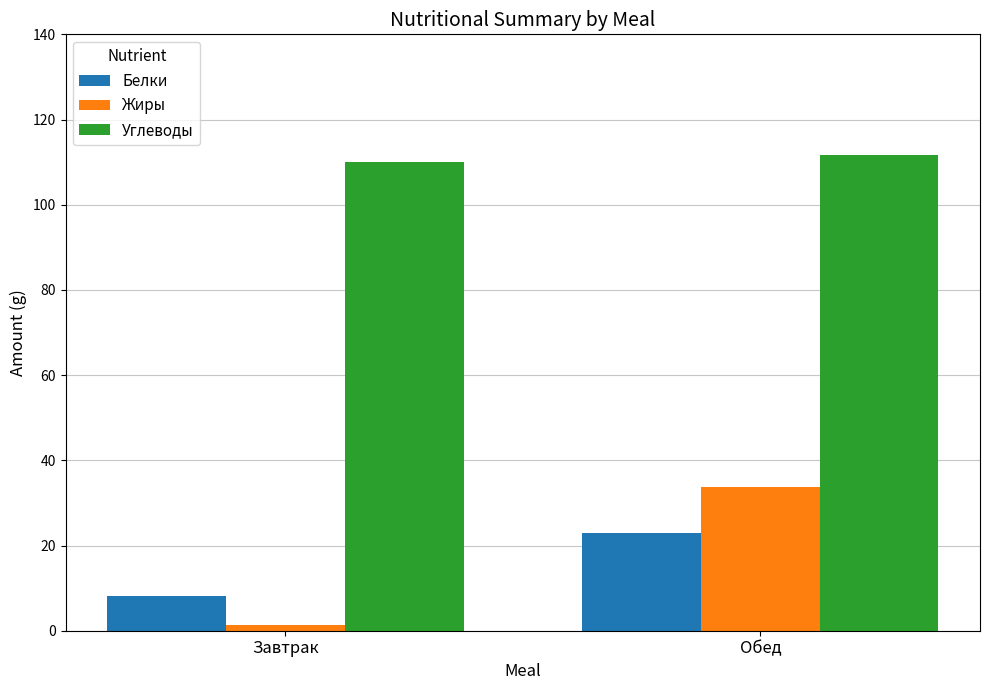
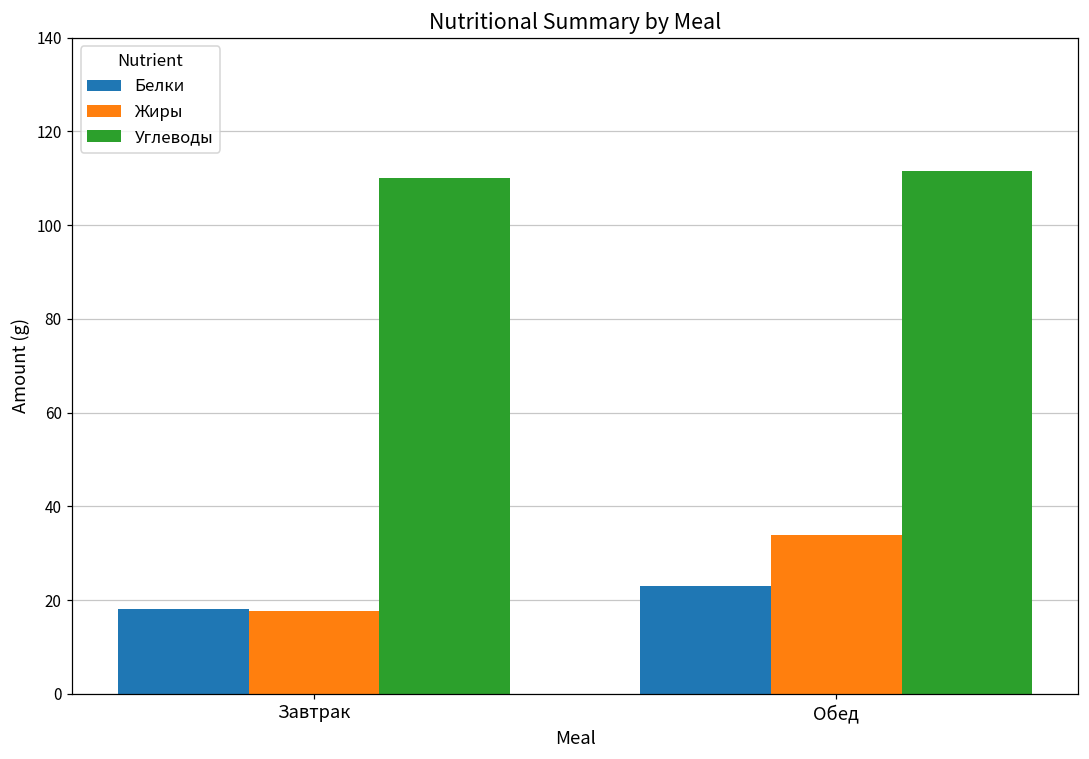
Белки, Завтрак: 8 -> 18
Жиры, Завтрак: 1 -> 18
